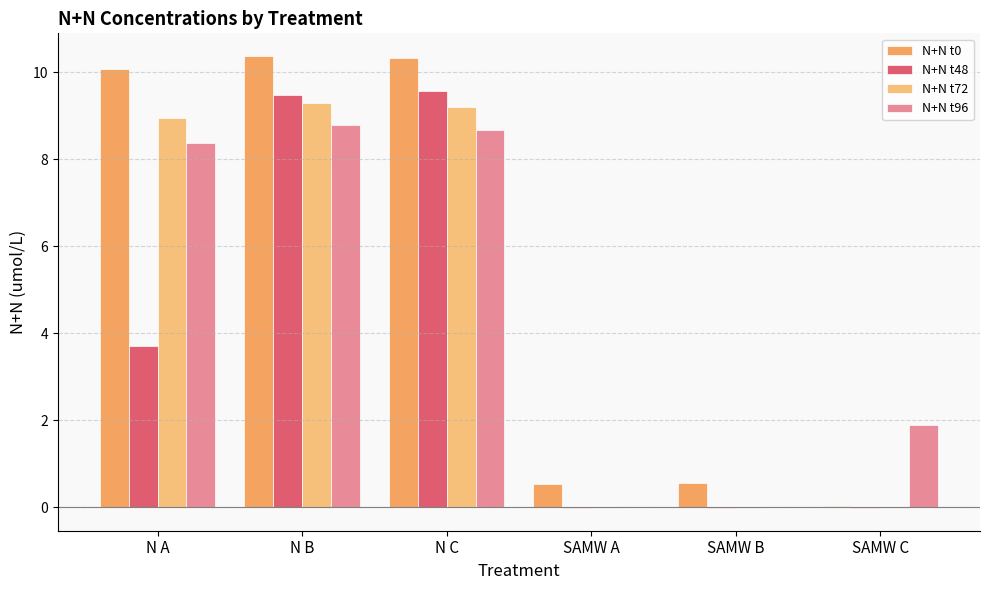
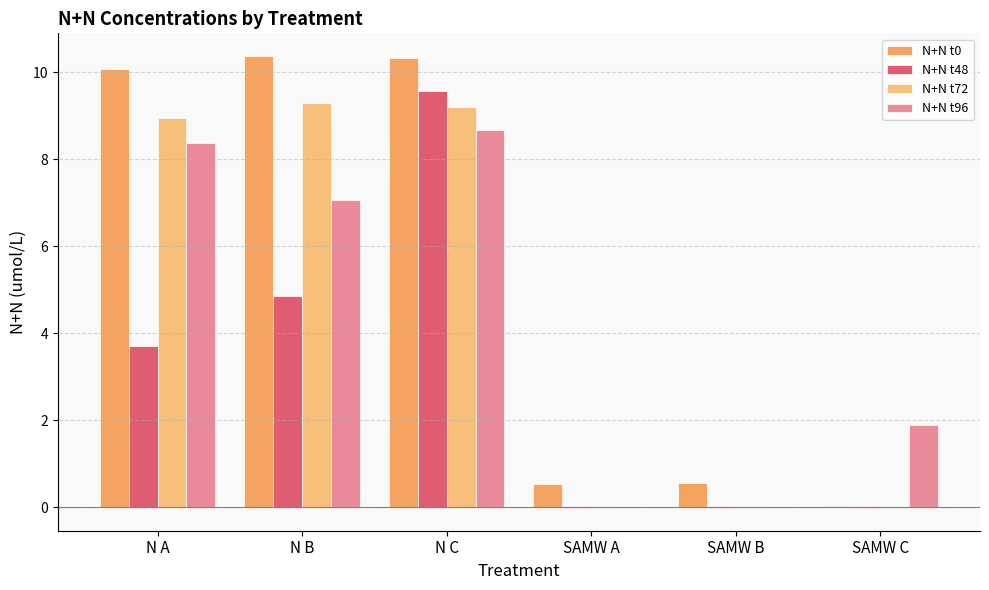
N+N t48, N B: 9.5 -> 4.9
N+N t96, N B: 8.8 -> 7.1
